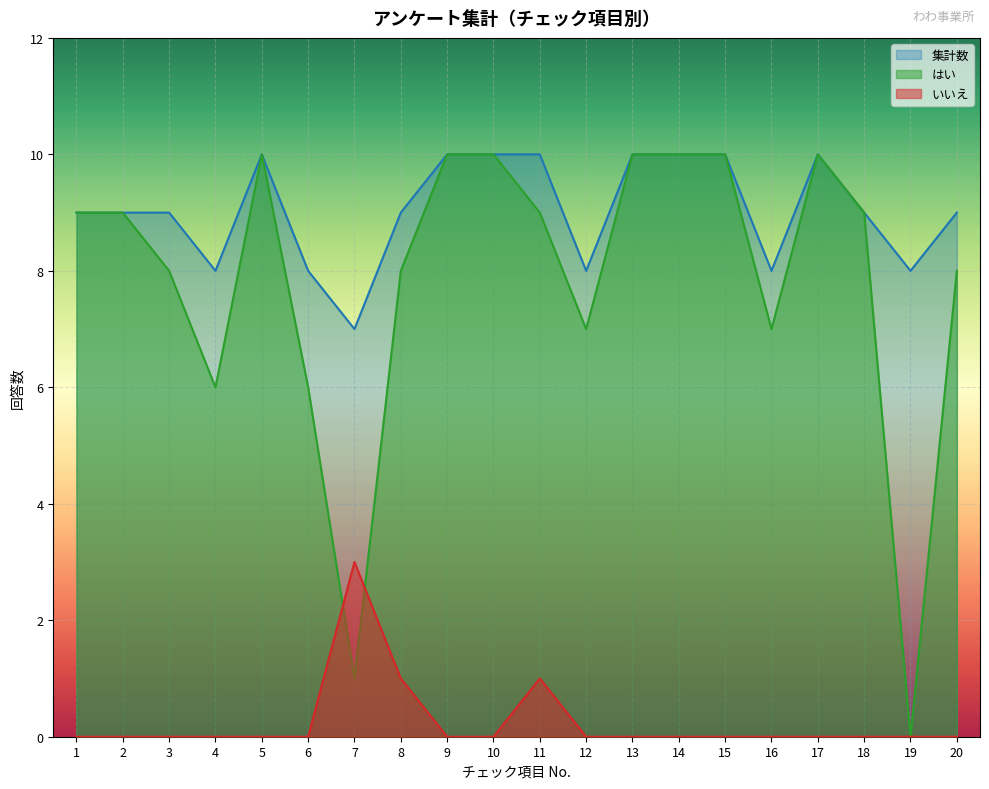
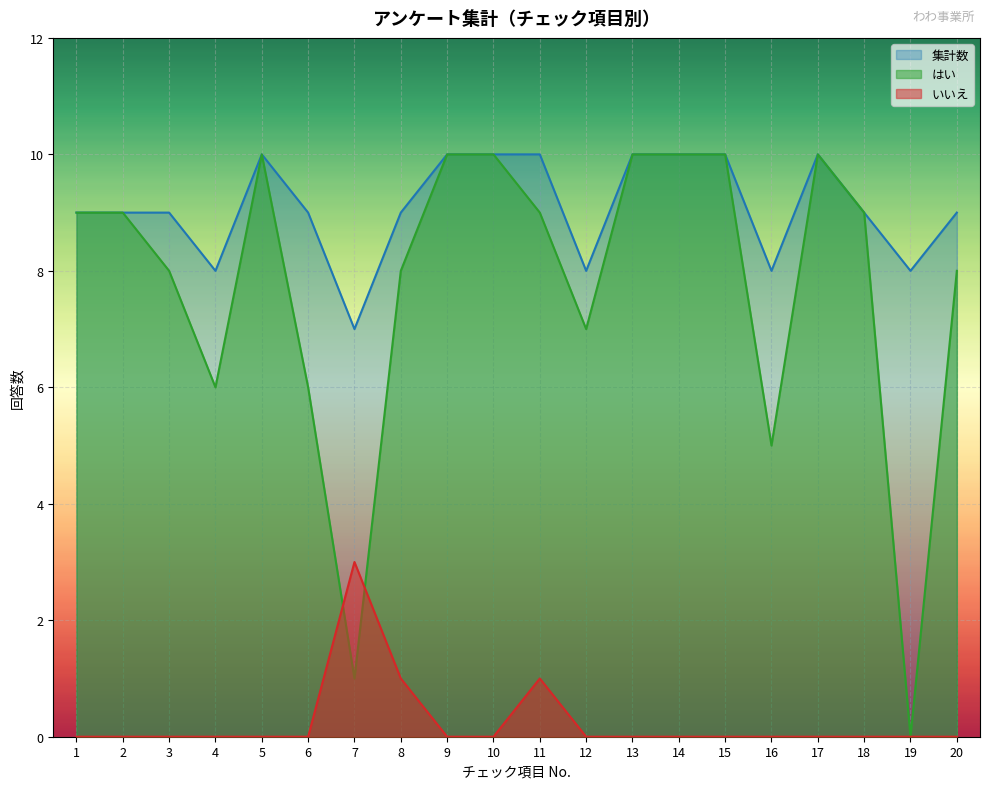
集計数, 6: 8 -> 9
はい, 16: 7 -> 5
